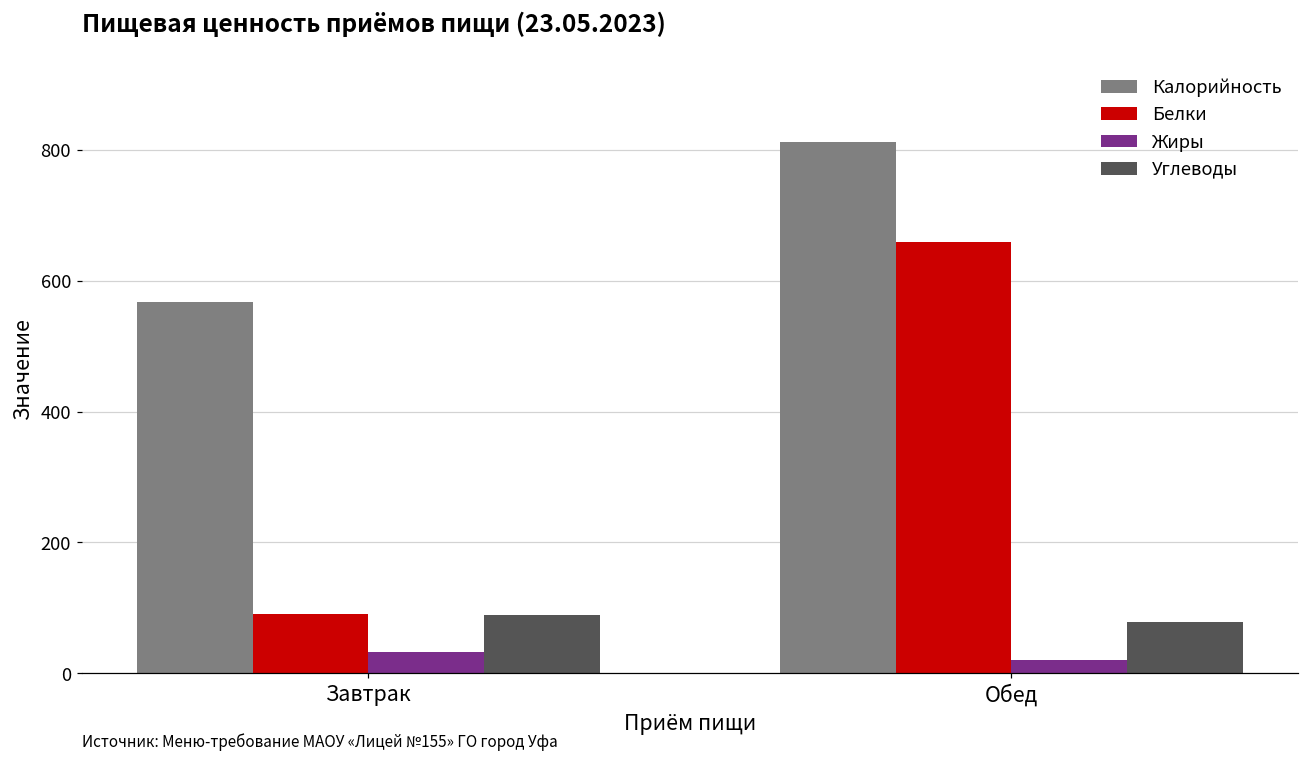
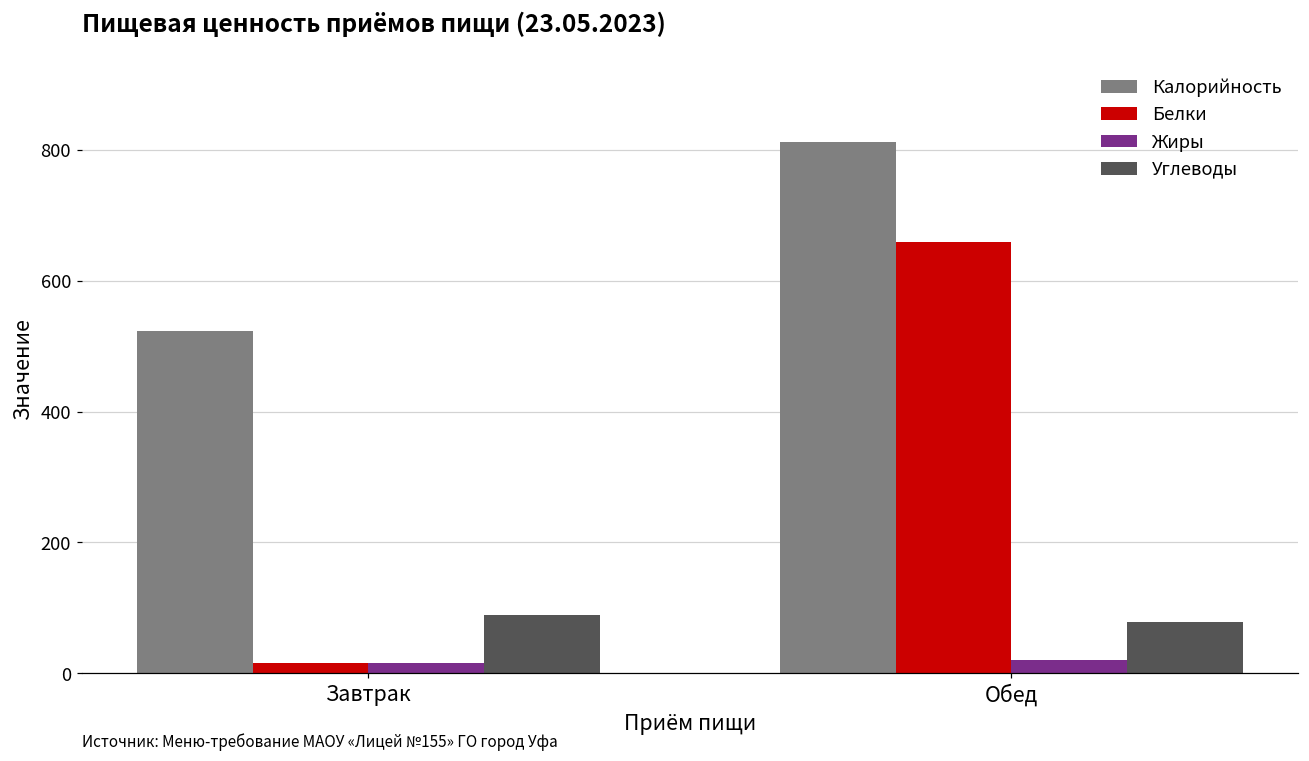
Калорийность, Завтрак: 570 -> 520
Белки, Завтрак: 90 -> 20
Жиры, Завтрак: 30 -> 20
